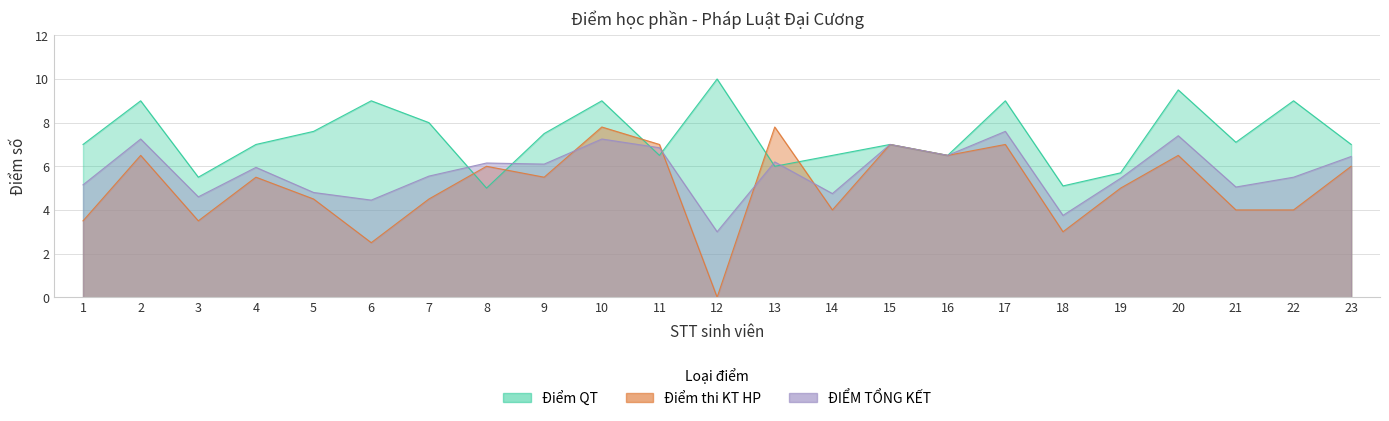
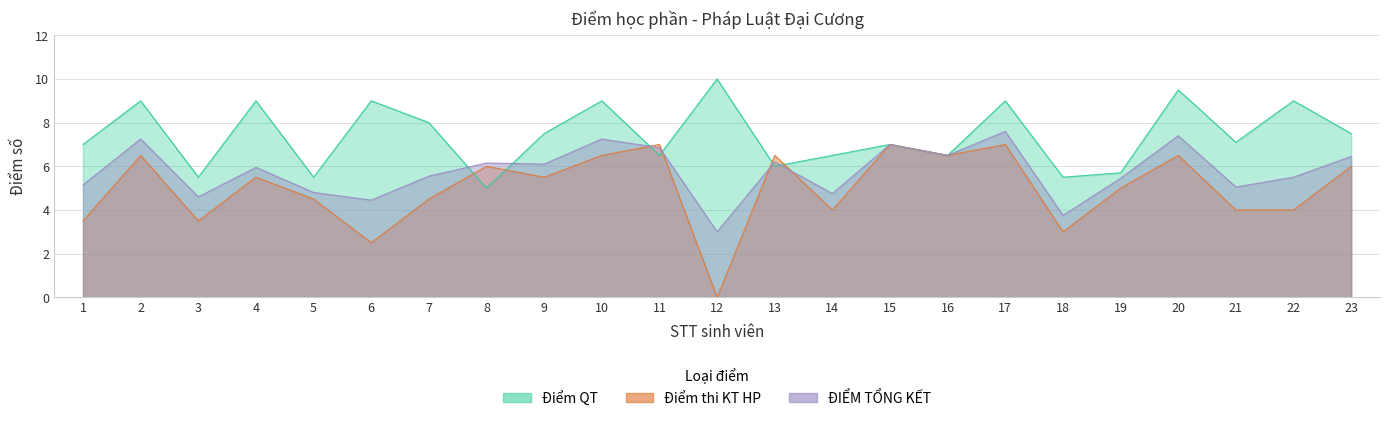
Điểm QT, 4: 7 -> 9
Điểm QT, 5: 7.6 -> 5.5
Điểm thi KT HP, 10: 7.8 -> 6.5
Điểm thi KT HP, 13: 7.8 -> 6.5
Điểm QT, 18: 5.1 -> 5.5
Điểm QT, 23: 7.0 -> 7.5
